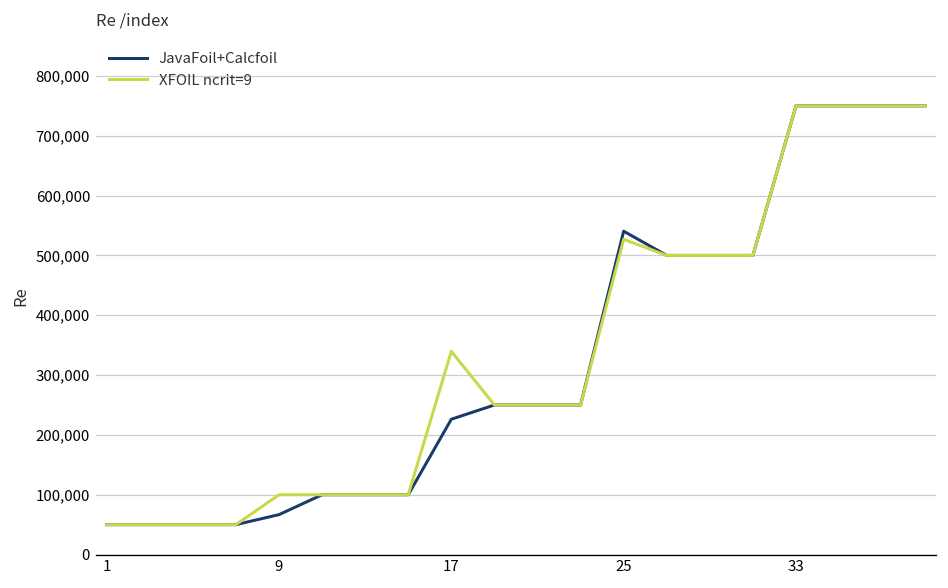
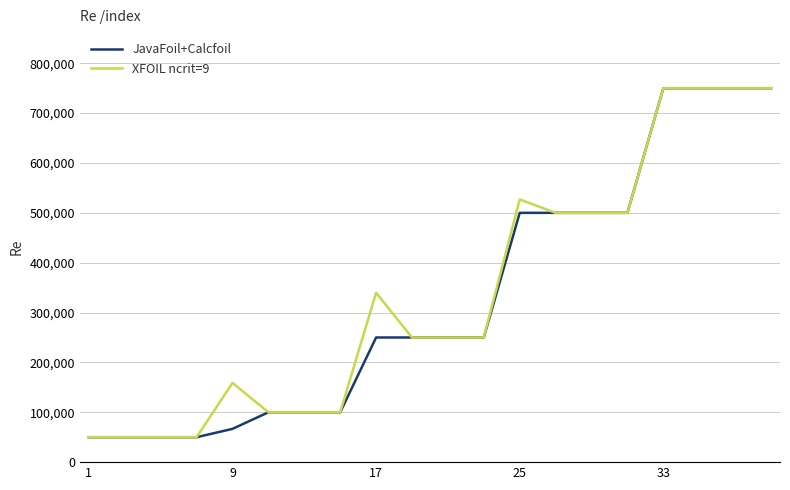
XFOIL ncrit=9, 9: 100,000 -> 160,000
JavaFoil+Calcfoil, 17: 230,000 -> 250,000
JavaFoil+Calcfoil, 25: 540,000 -> 500,000
